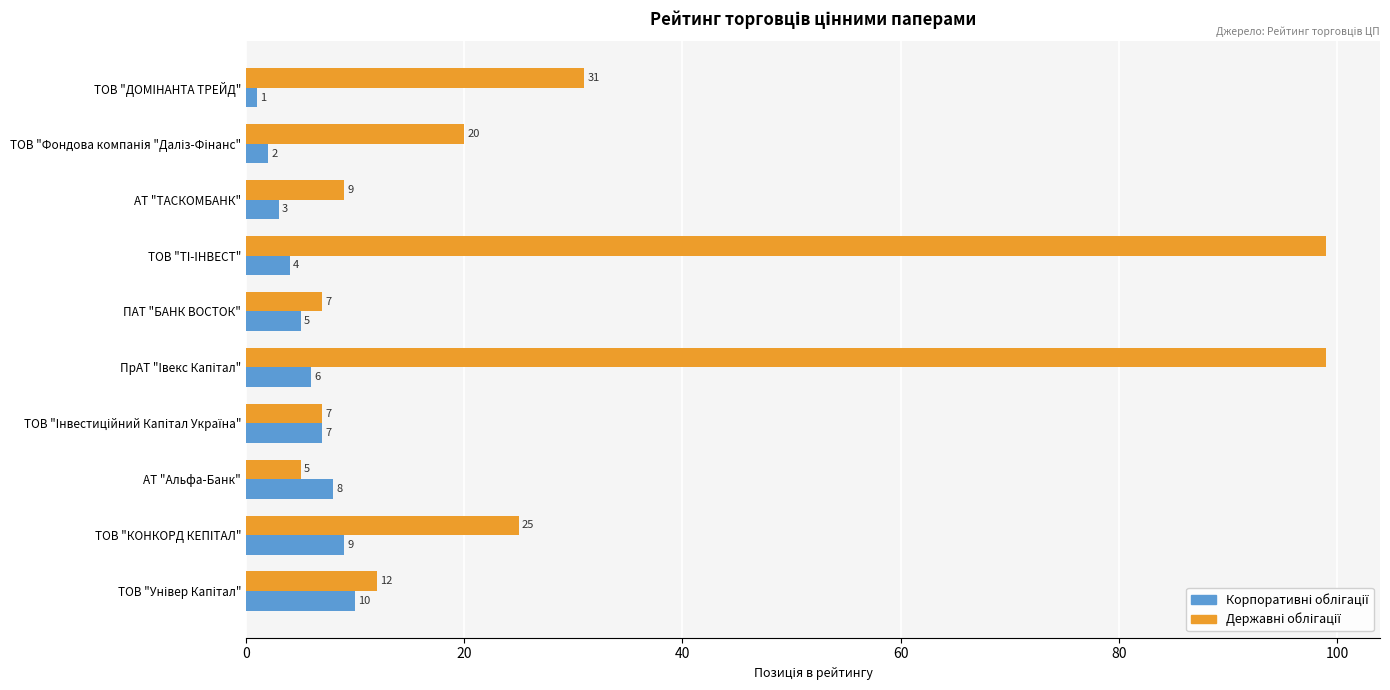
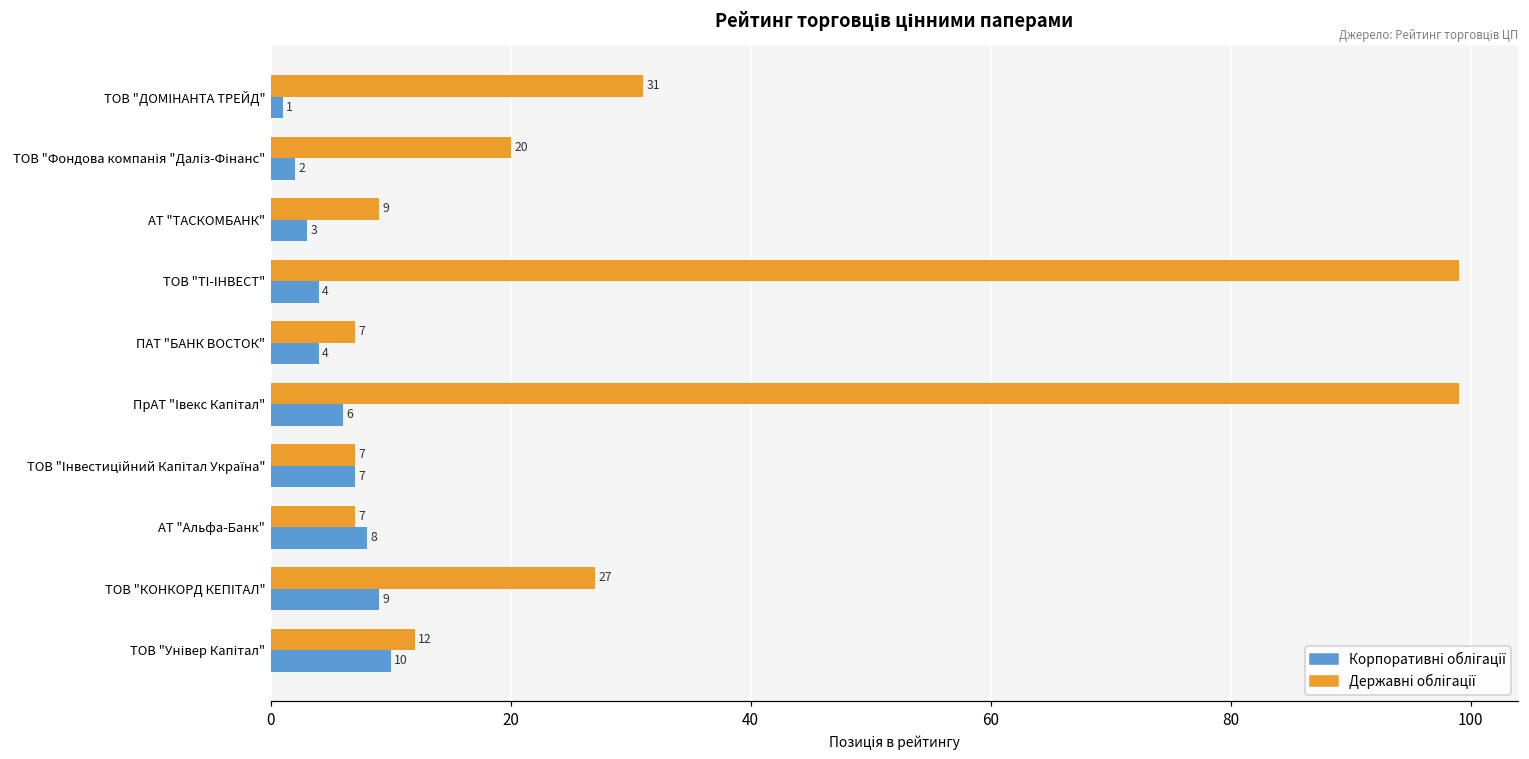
Корпоративні облігації, ПАТ "БАНК ВОСТОК": 5 -> 4
Державні облігації, АТ "Альфа-Банк": 5 -> 7
Державні облігації, ТОВ "КОНКОРД КЕПІТАЛ": 25 -> 27
